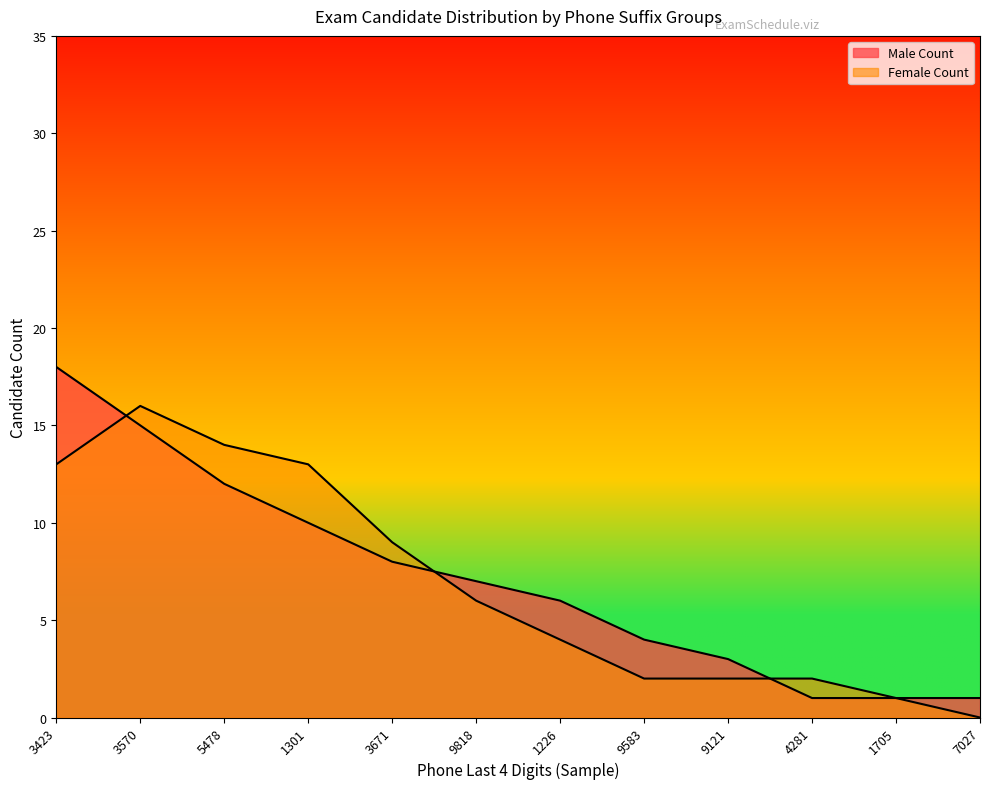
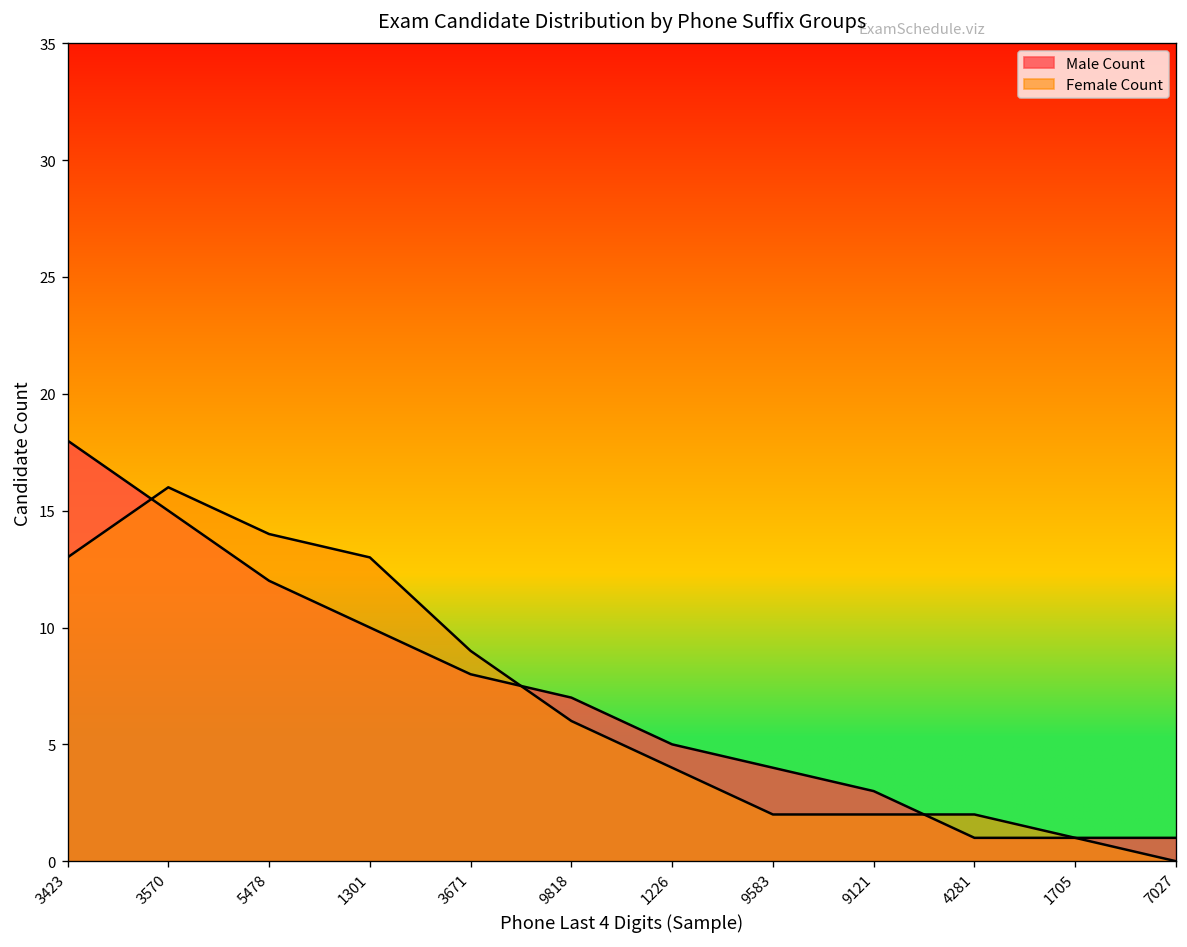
Male Count, 1226: 6 -> 5
